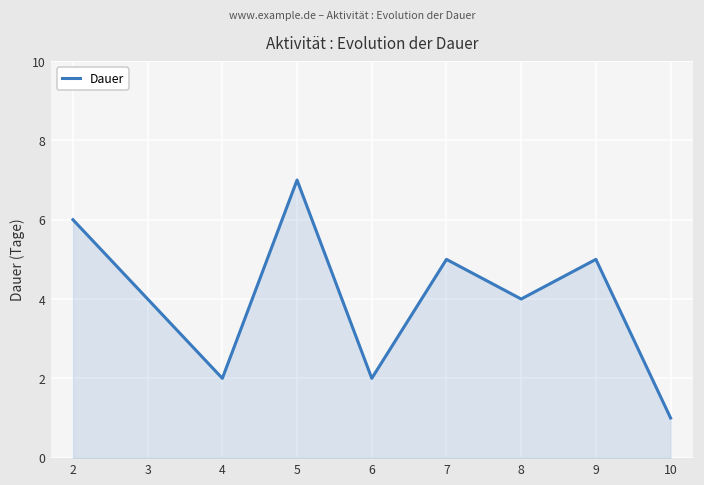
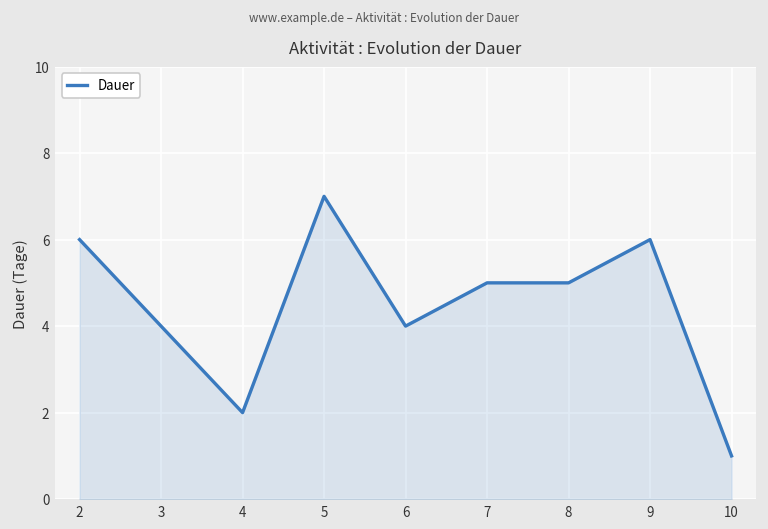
6: 2 -> 4
8: 4 -> 5
9: 5 -> 6
